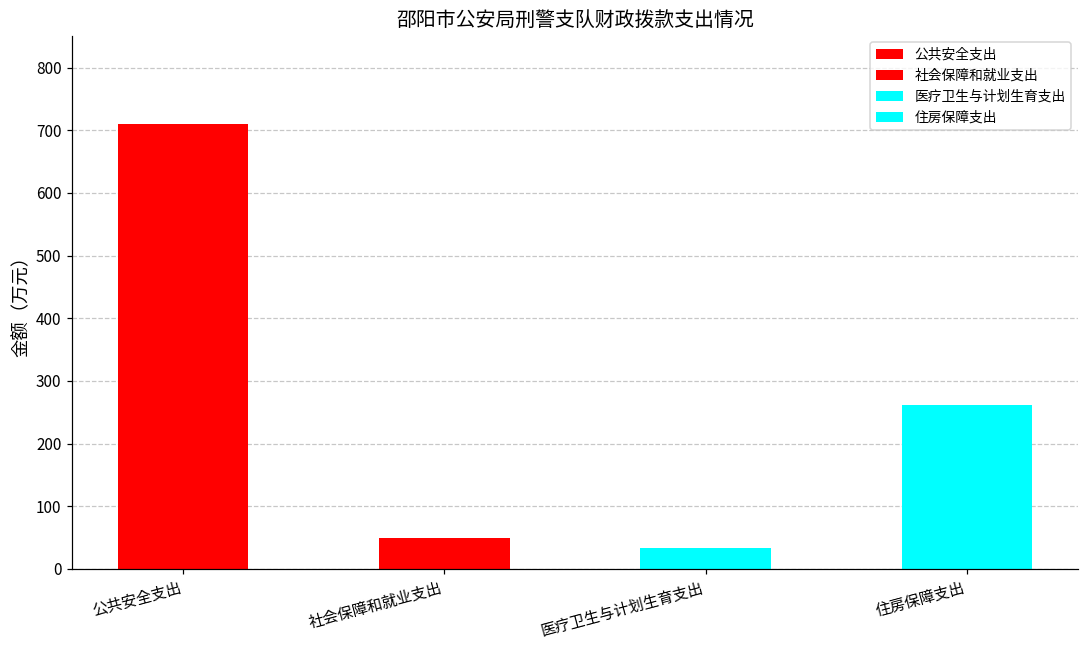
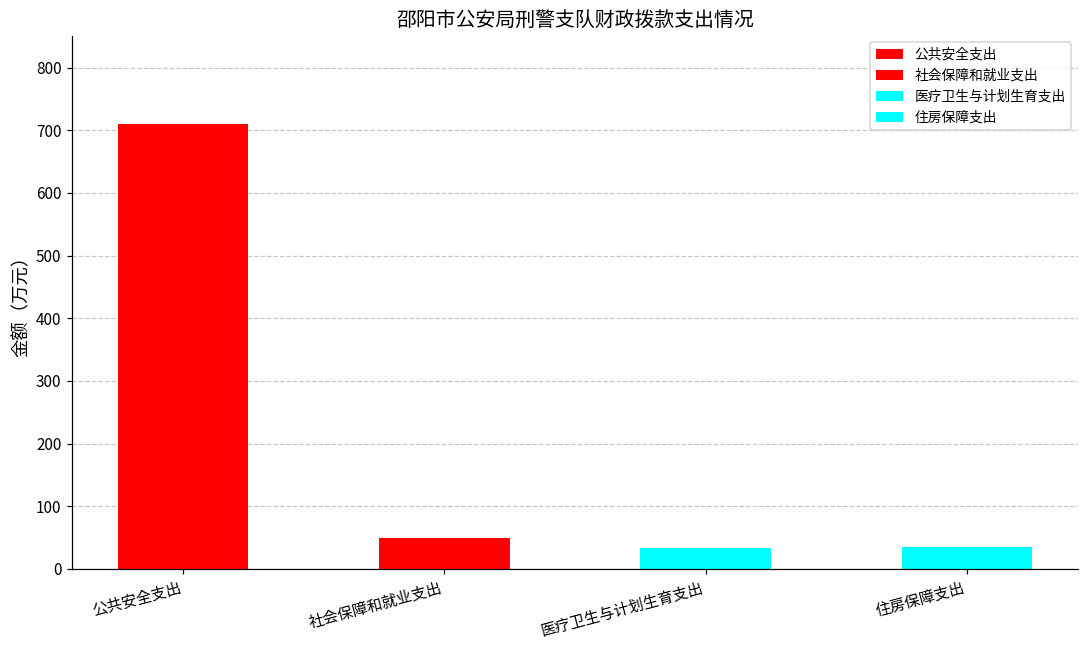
住房保障支出: 260 -> 40
